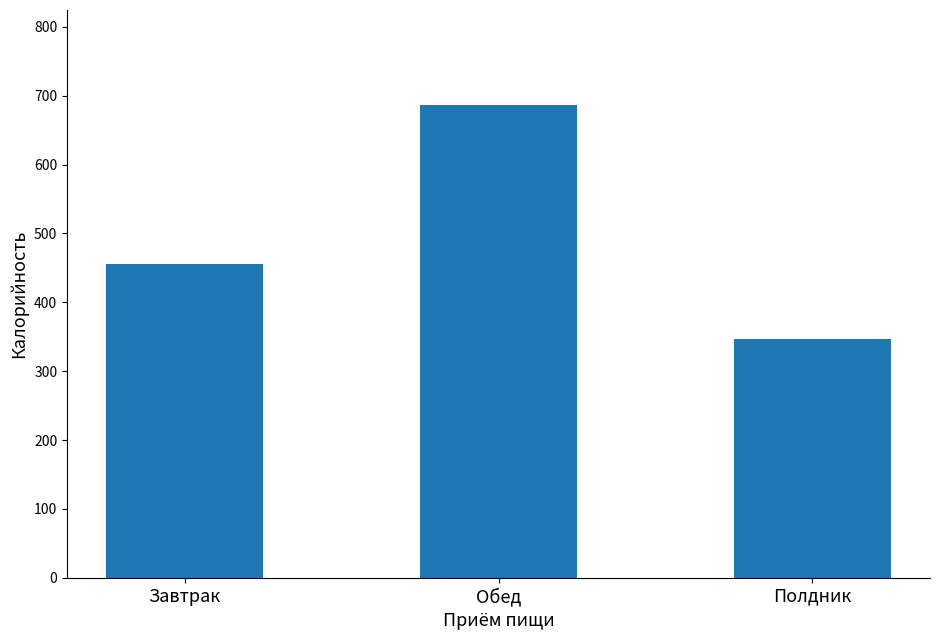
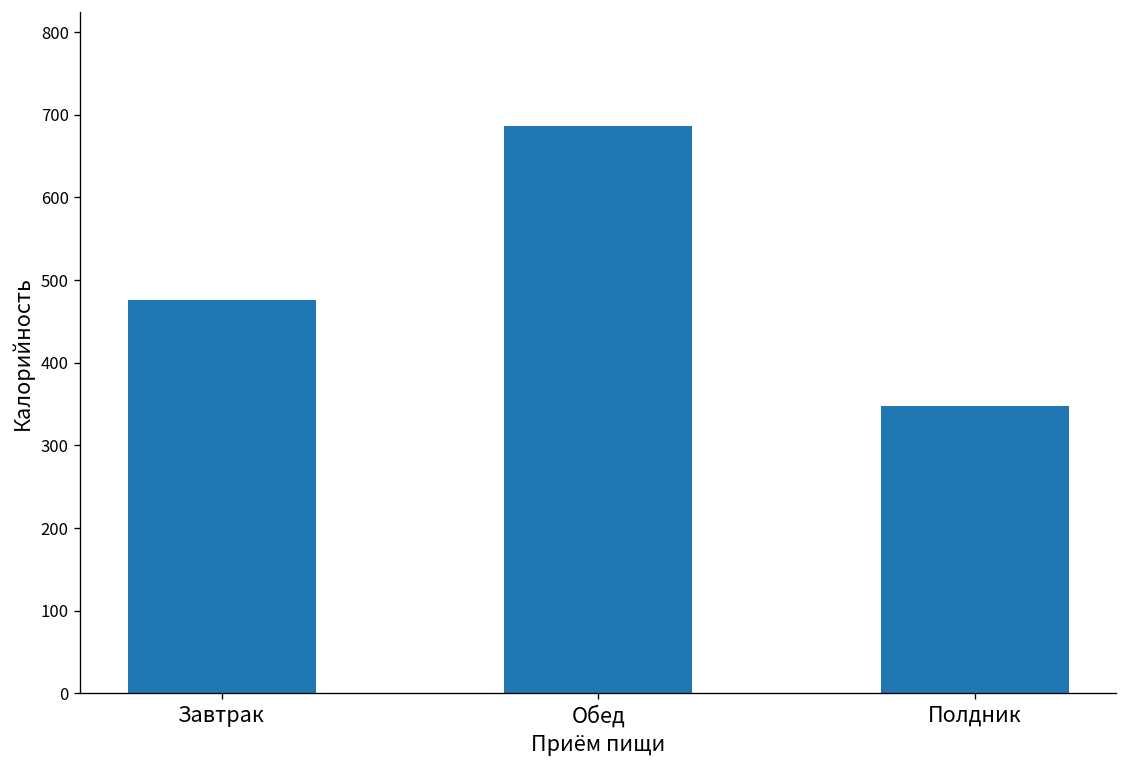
Завтрак: 460 -> 480
